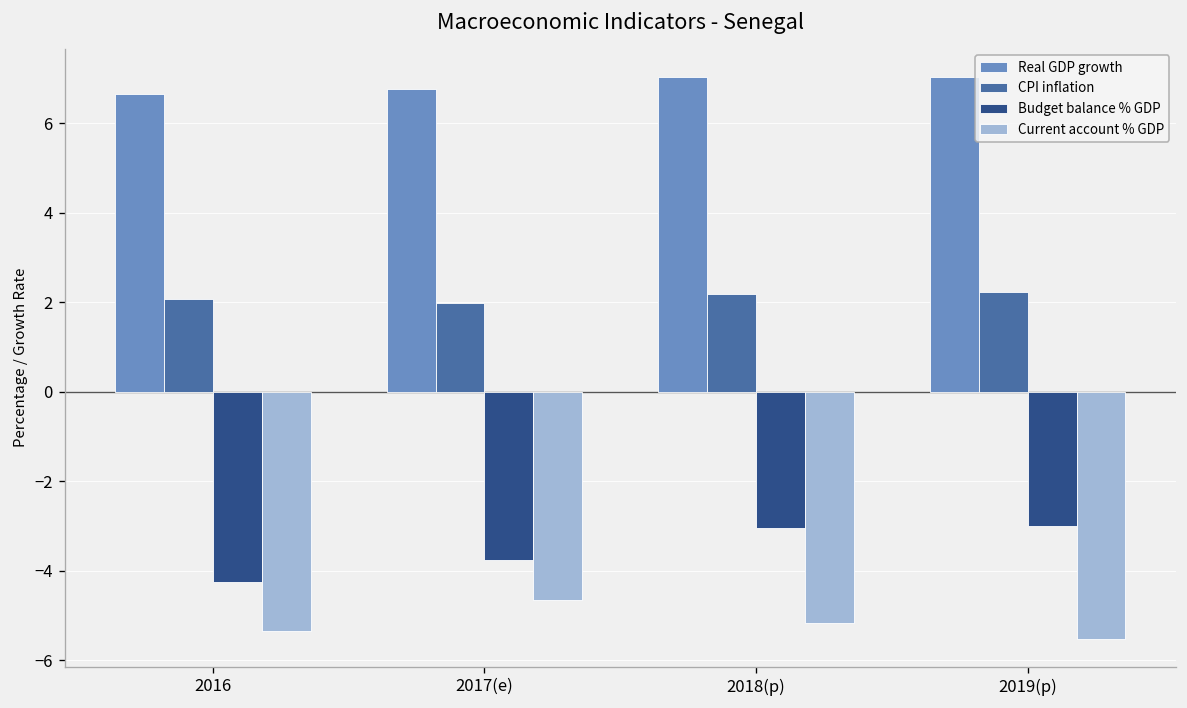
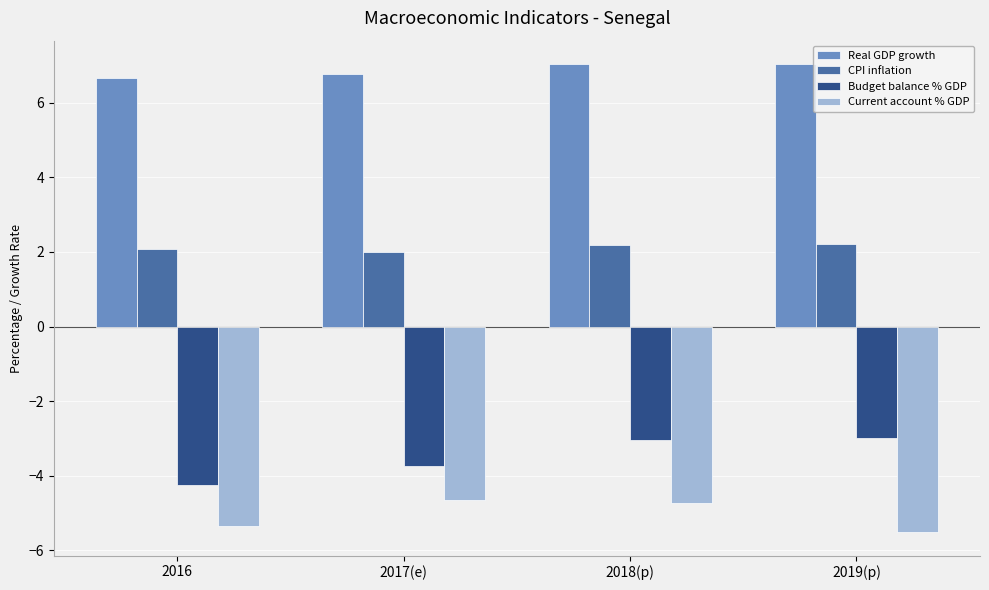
Current account % GDP, 2018(p): -5.2 -> -4.7
